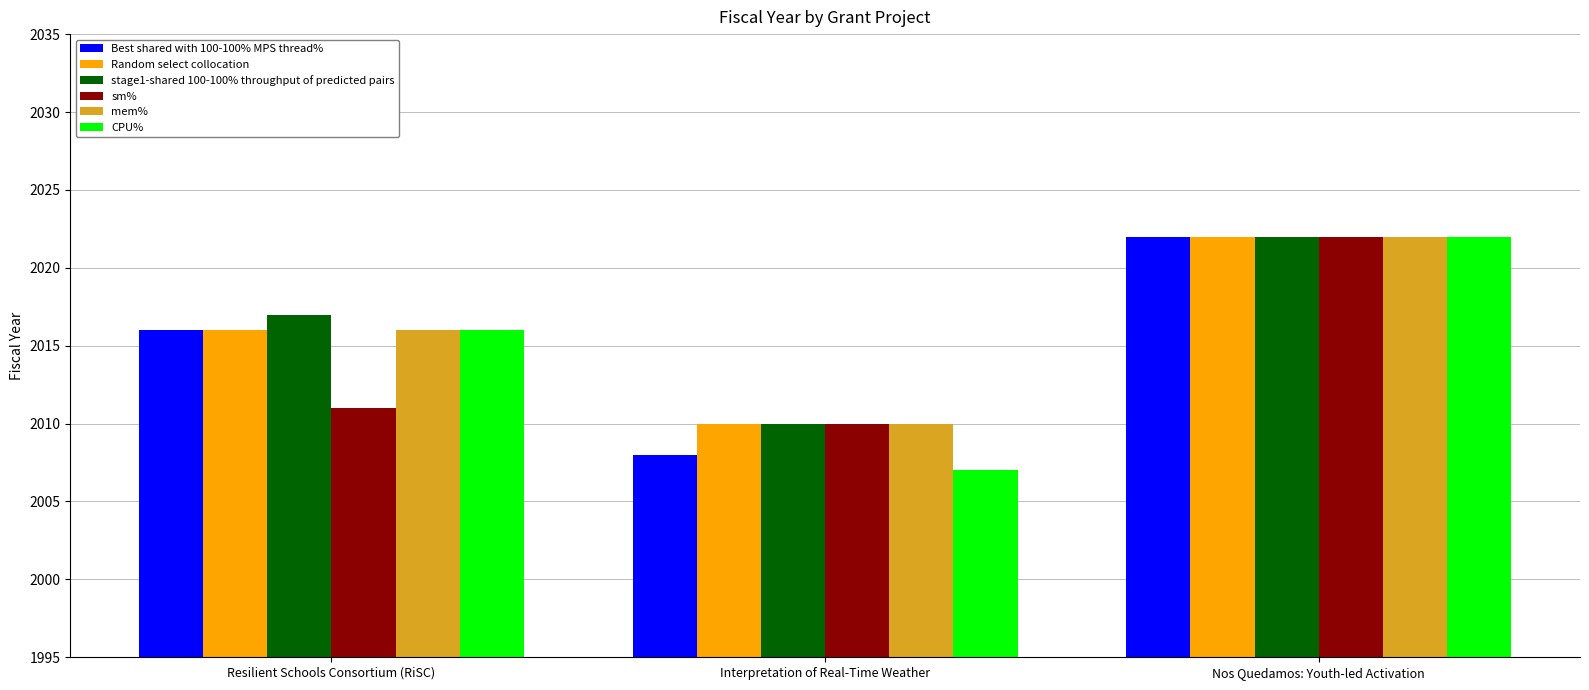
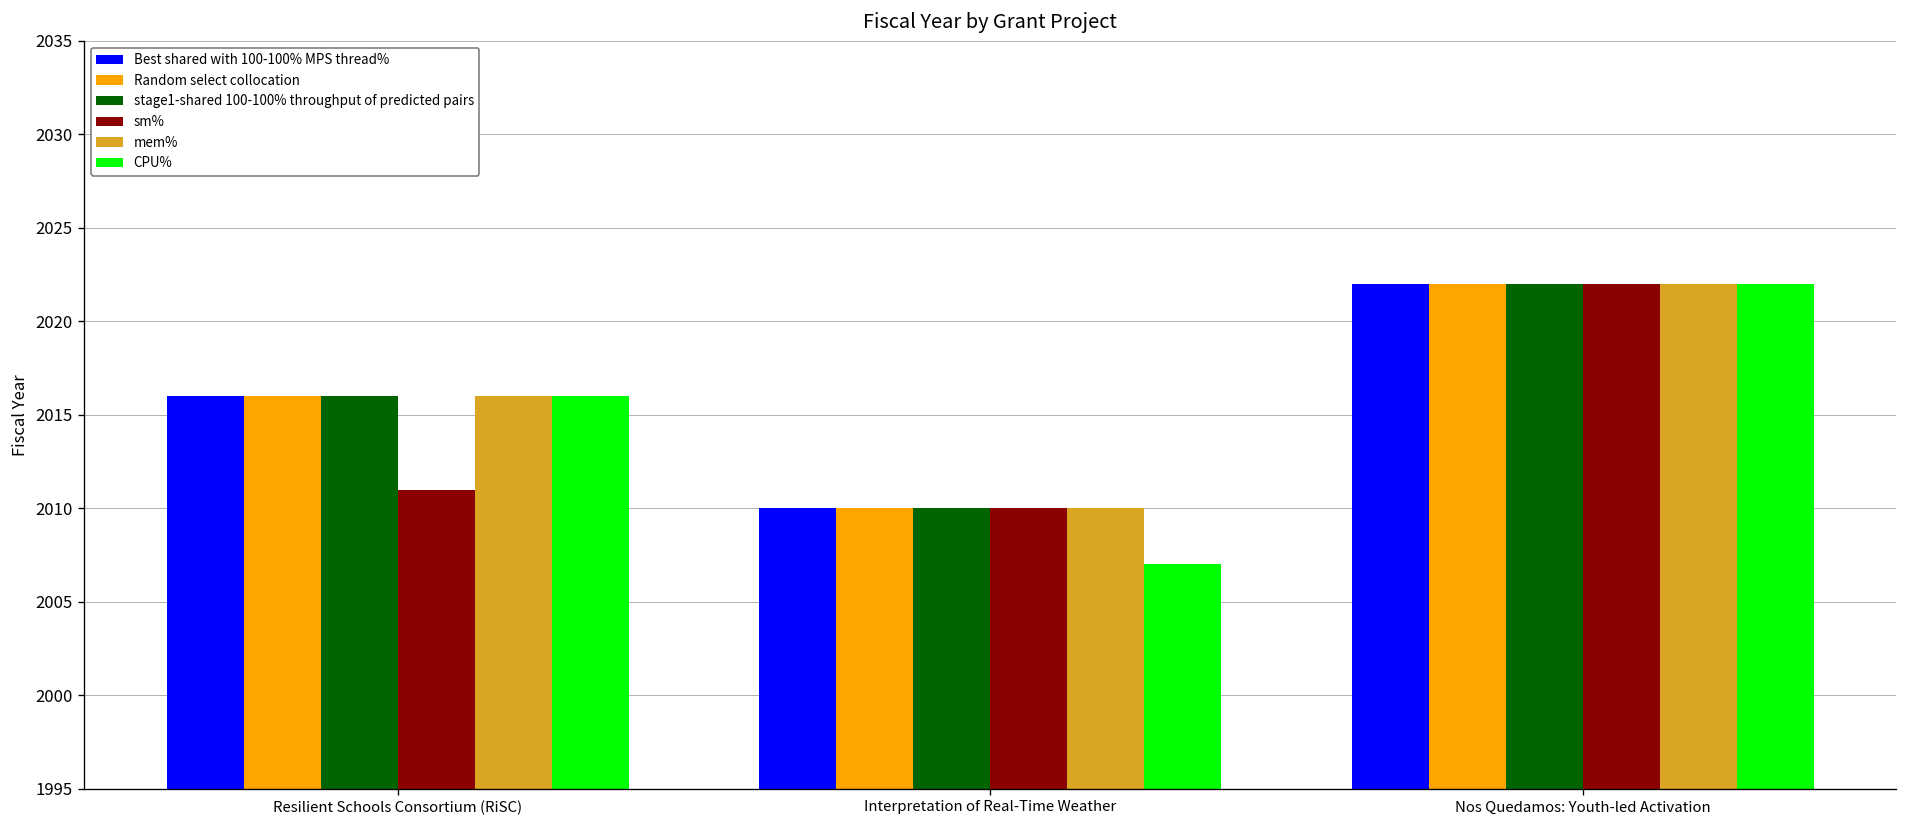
stage1-shared 100-100% throughput of predicted pairs, Resilient Schools Consortium (RiSC): 2017 -> 2016
Best shared with 100-100% MPS thread%, Interpretation of Real-Time Weather: 2008 -> 2010
